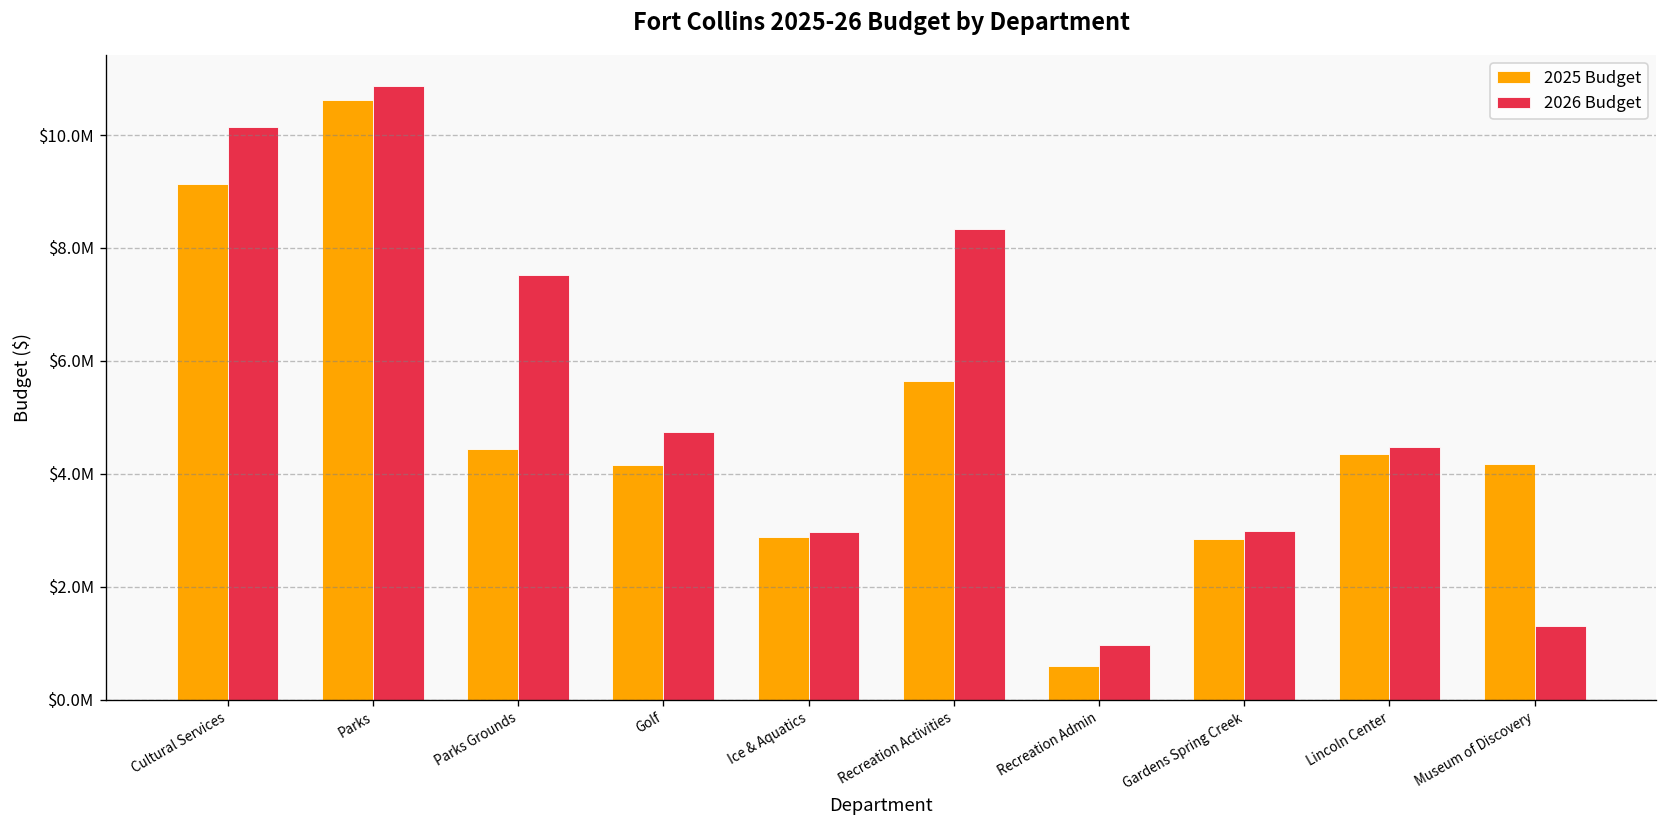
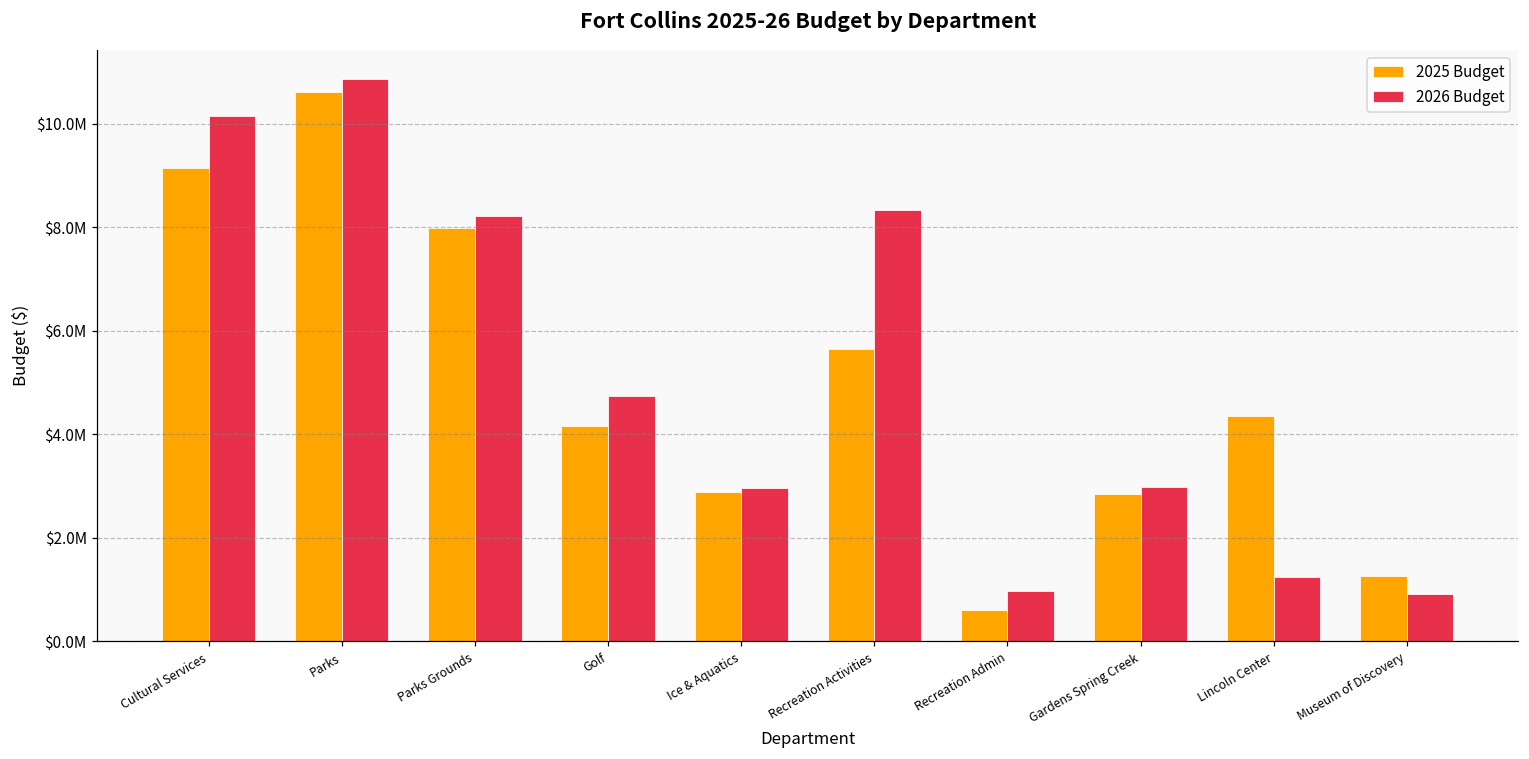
2025 Budget, Parks Grounds: $4400000 -> $8000000
2026 Budget, Parks Grounds: $7500000 -> $8200000
2026 Budget, Lincoln Center: $4500000 -> $1200000
2025 Budget, Museum of Discovery: $4200000 -> $1300000
2026 Budget, Museum of Discovery: $1300000 -> $900000
